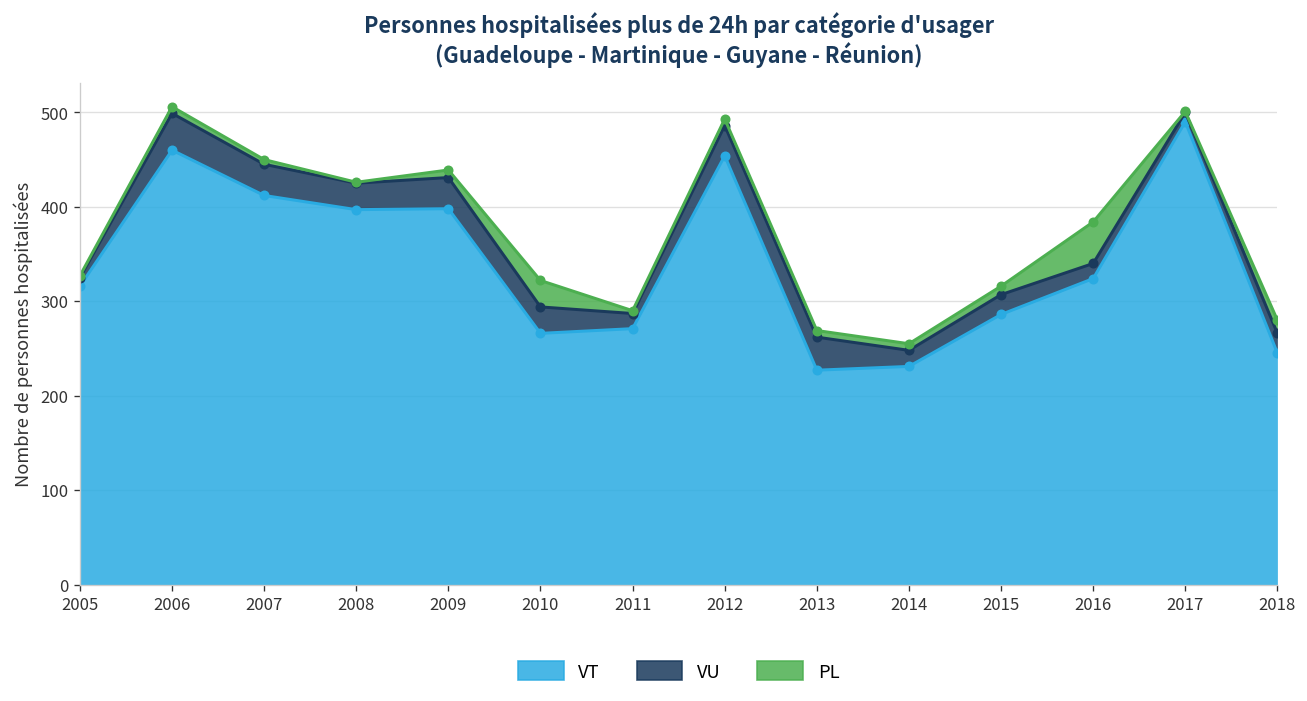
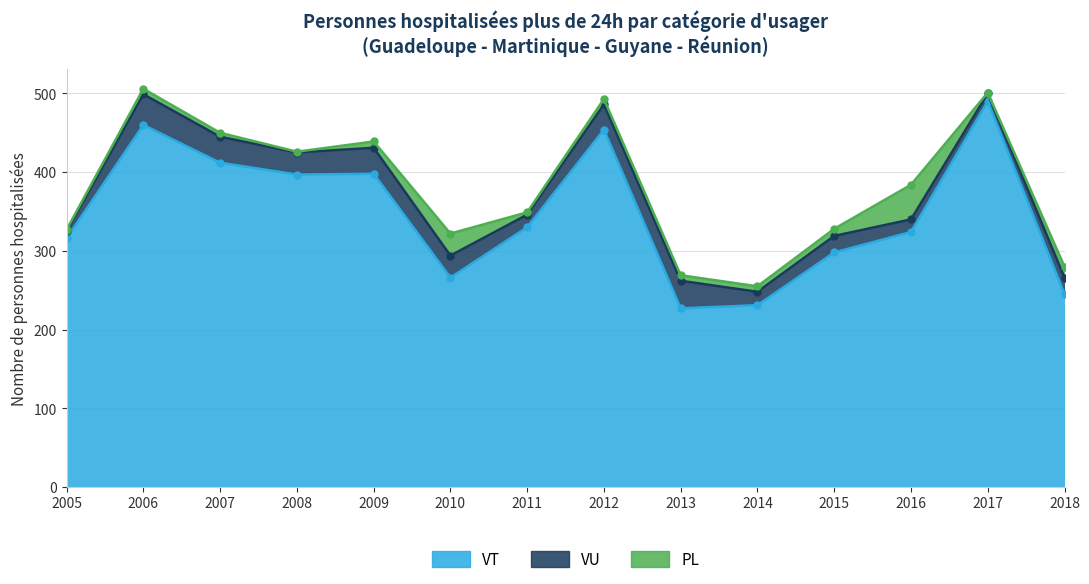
VT, 2011: 270 -> 330
VT, 2015: 290 -> 300
